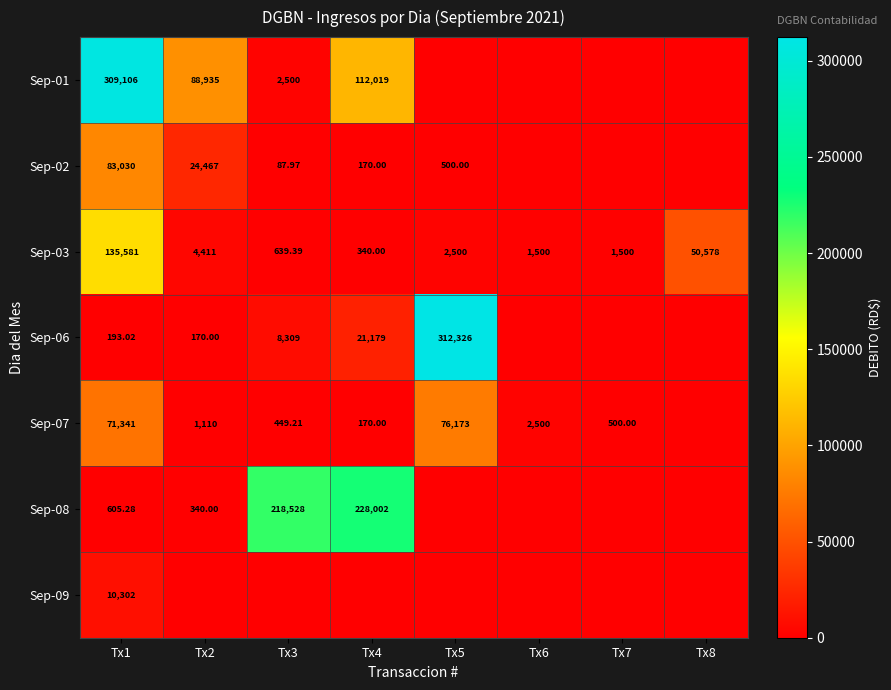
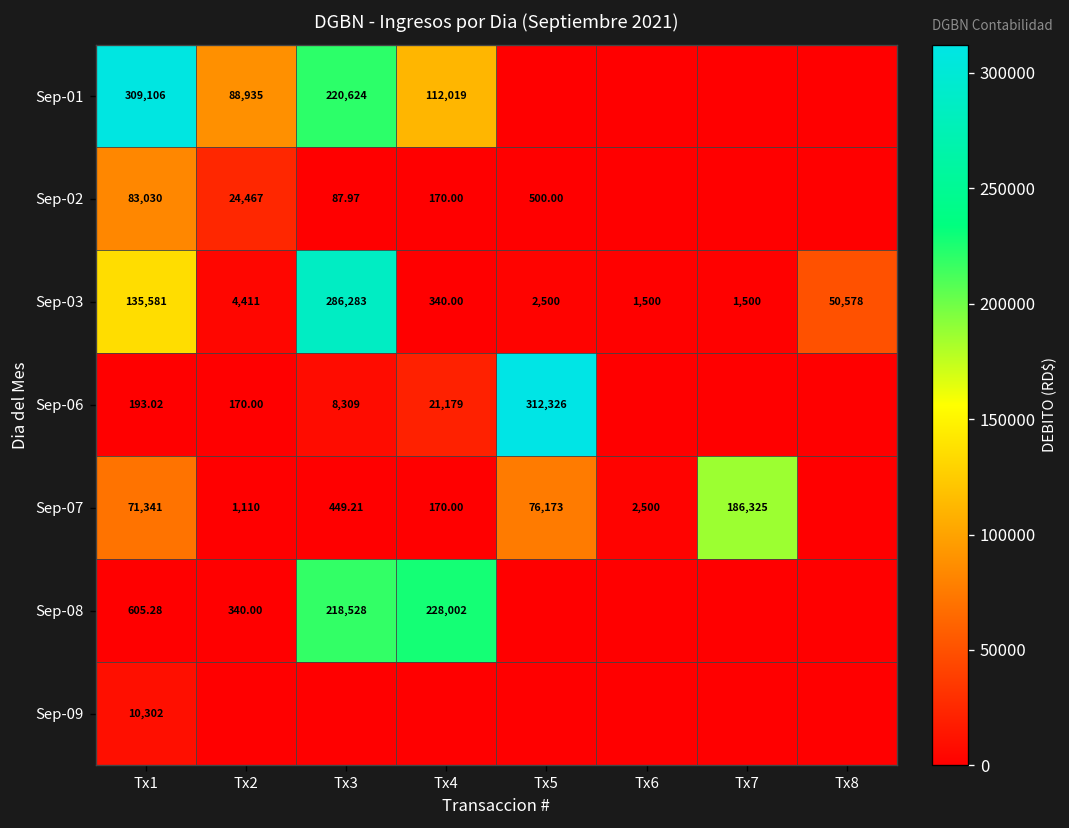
Sep-01, Tx3: 2,500 -> 220,624
Sep-03, Tx3: 639.39 -> 286,283
Sep-07, Tx7: 500.00 -> 186,325
